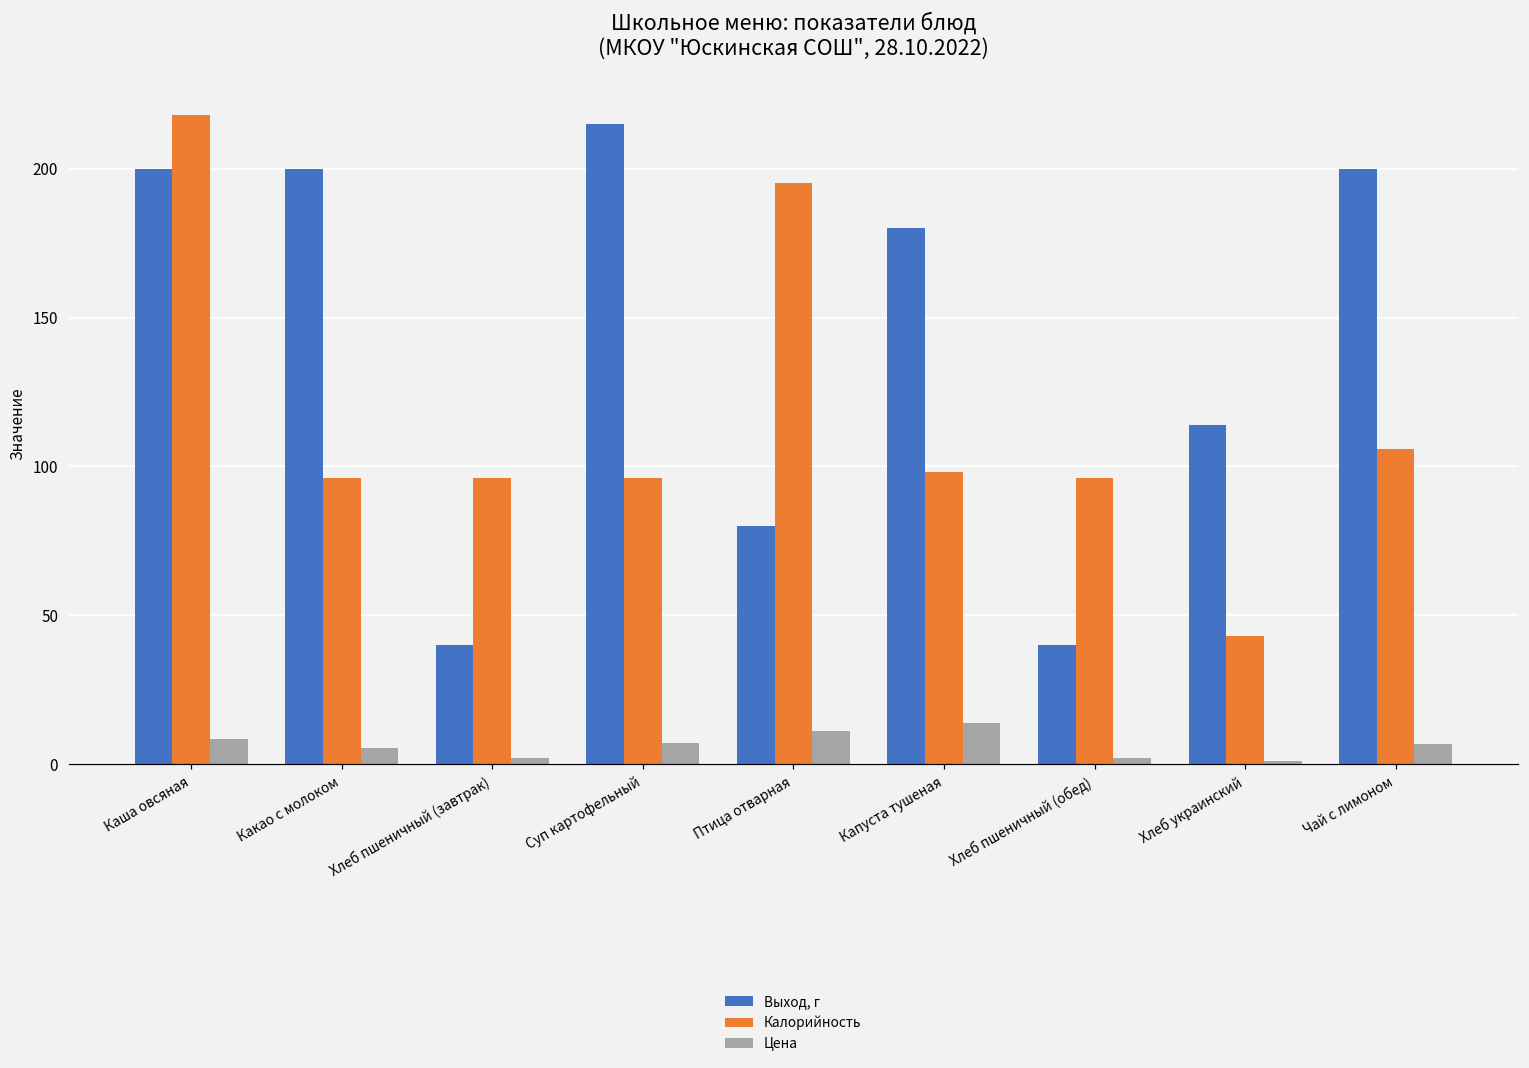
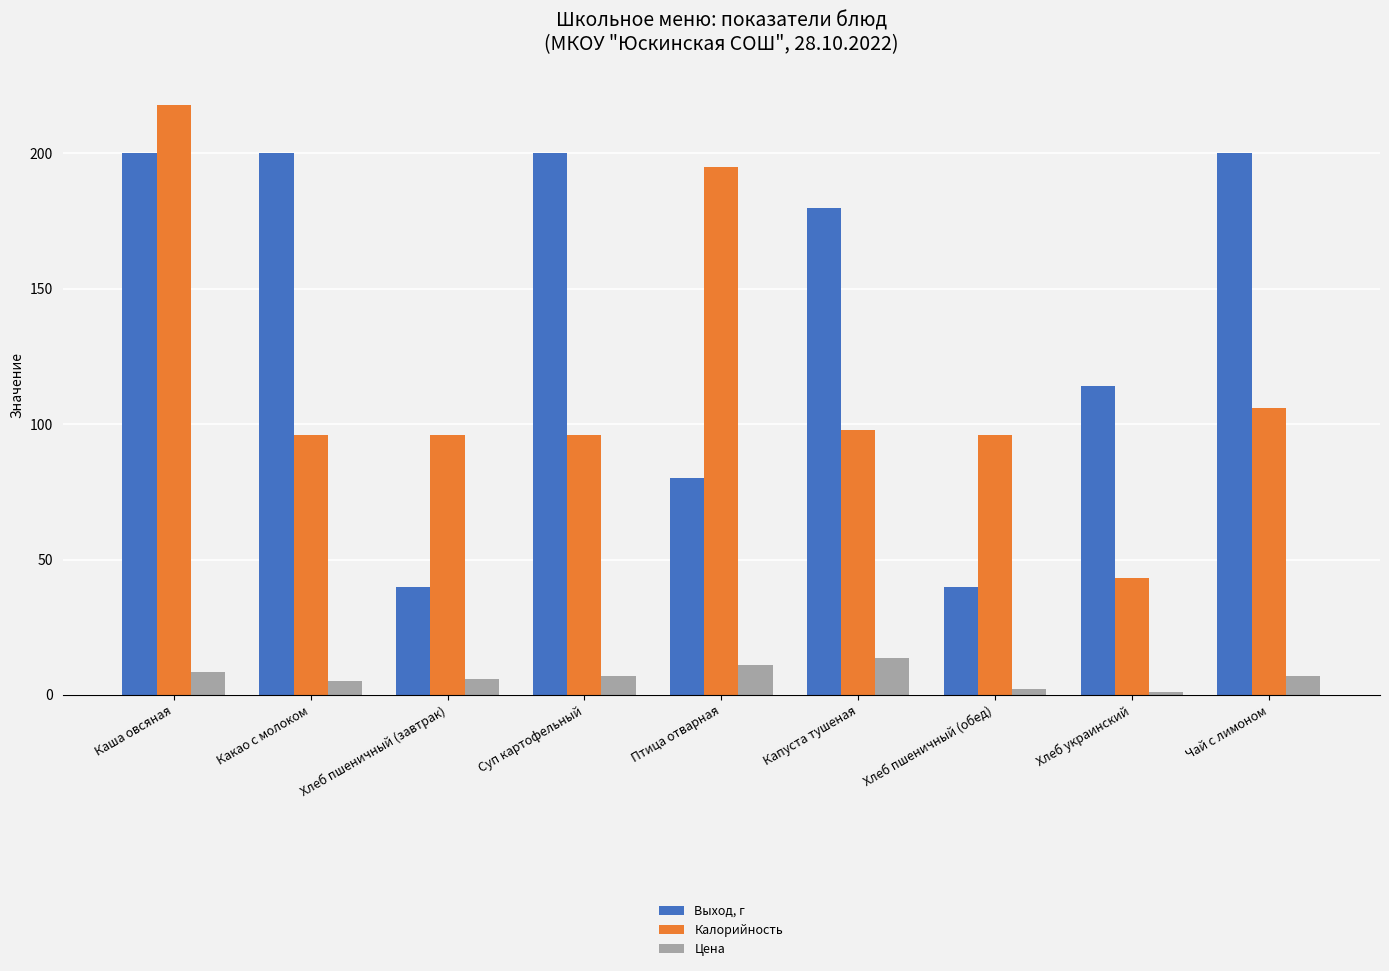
Цена, Хлеб пшеничный (завтрак): 2 -> 6
Выход, г, Суп картофельный: 215 -> 200
